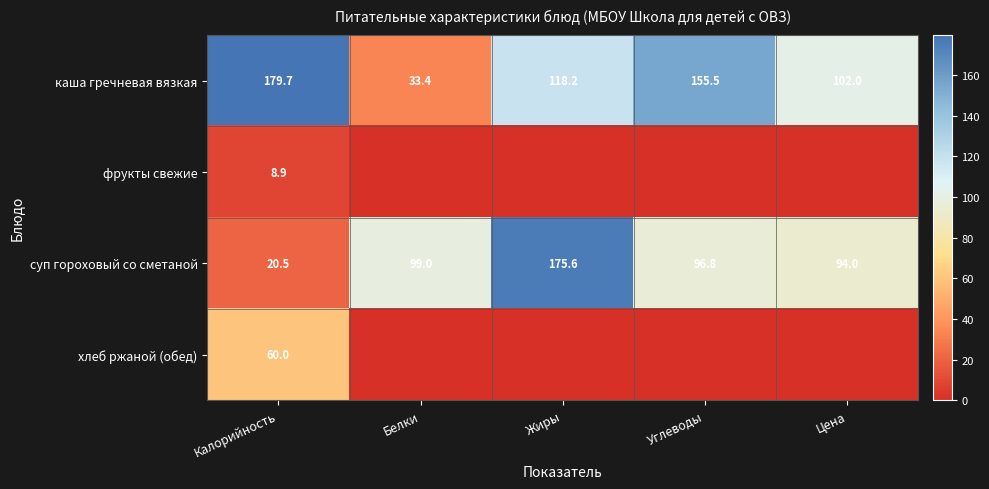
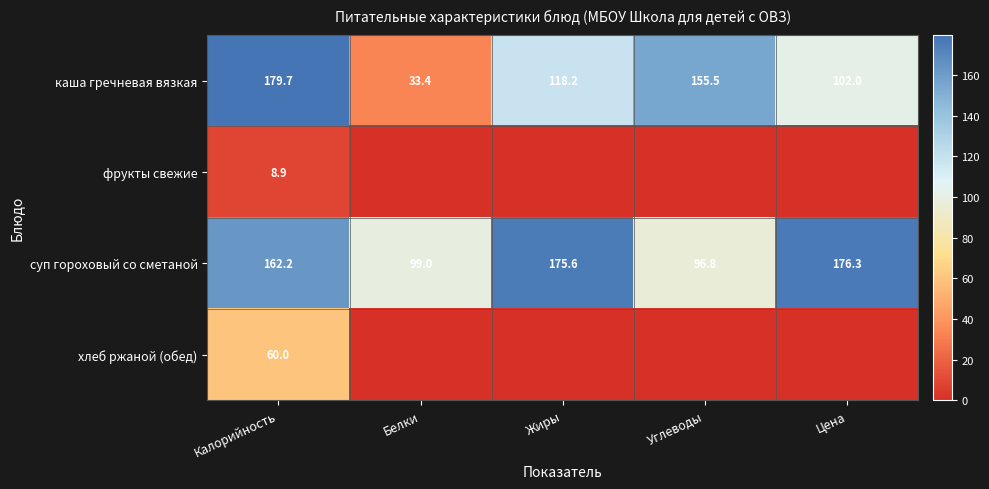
суп гороховый со сметаной, Калорийность: 20.5 -> 162.2
суп гороховый со сметаной, Цена: 94.0 -> 176.3
